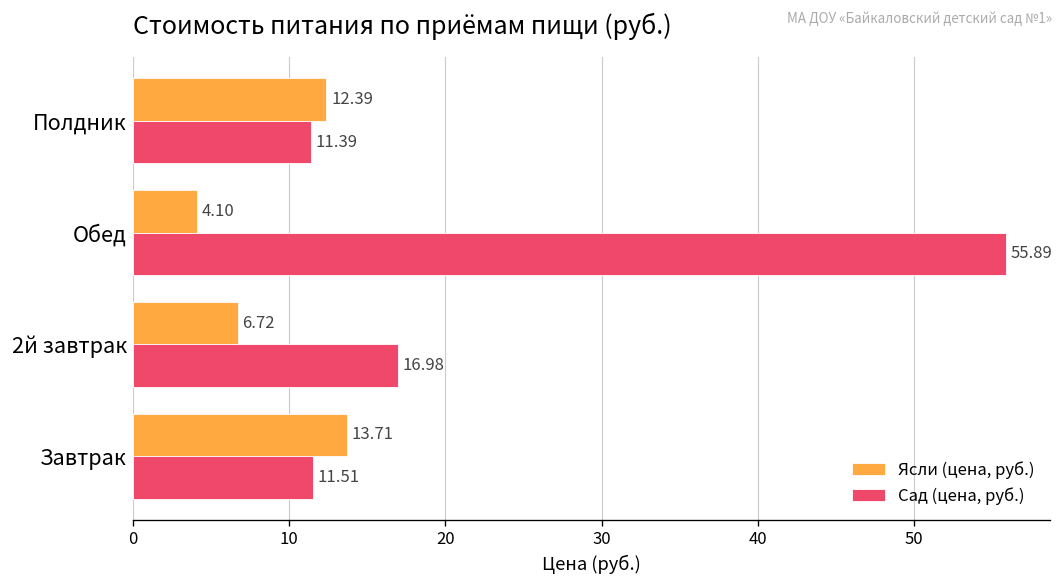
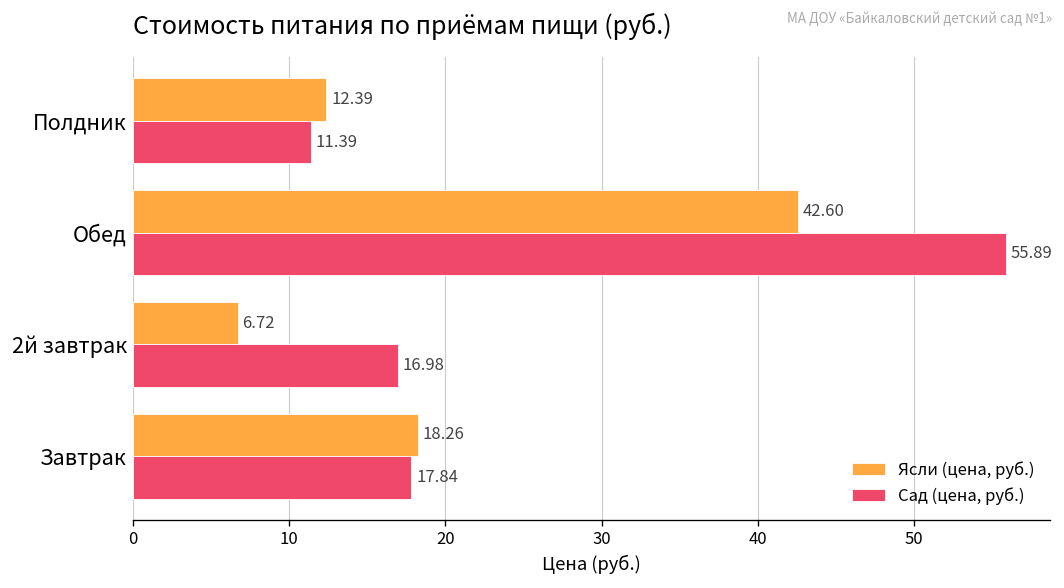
Ясли (цена, руб.), Обед: 4.10 -> 42.60
Ясли (цена, руб.), Завтрак: 13.71 -> 18.26
Сад (цена, руб.), Завтрак: 11.51 -> 17.84
